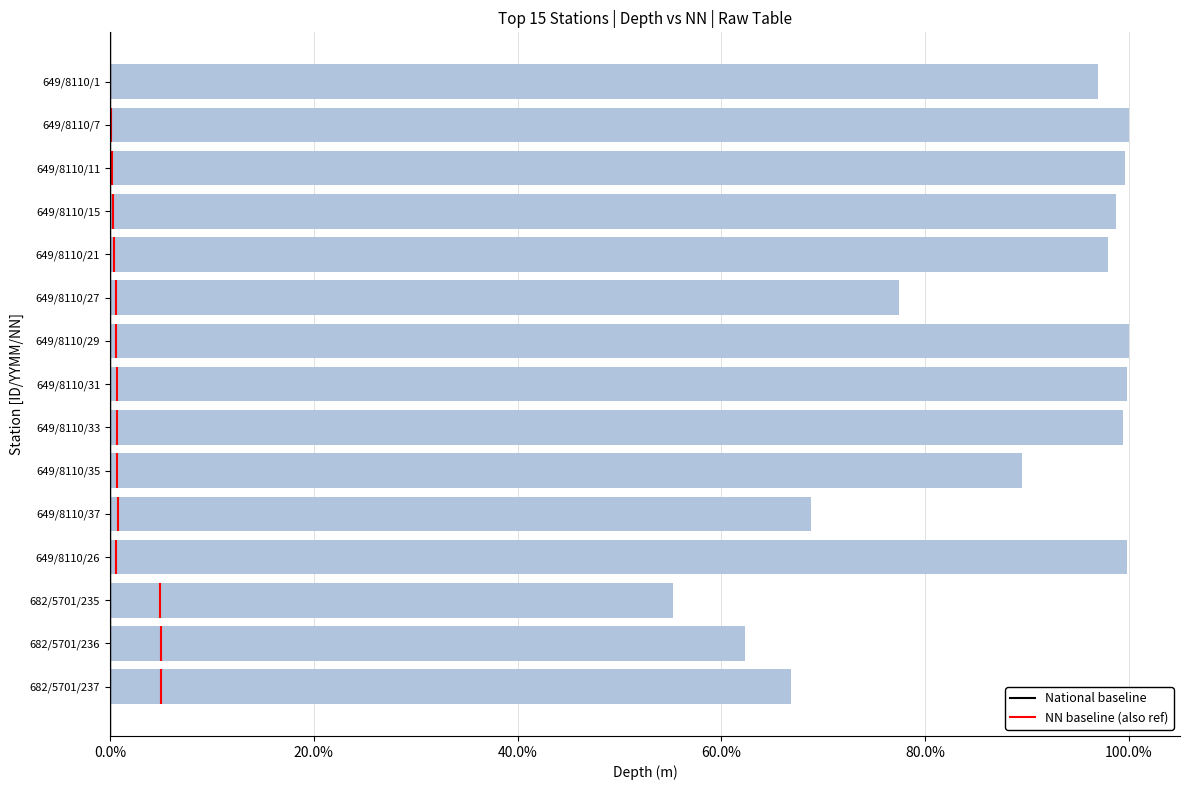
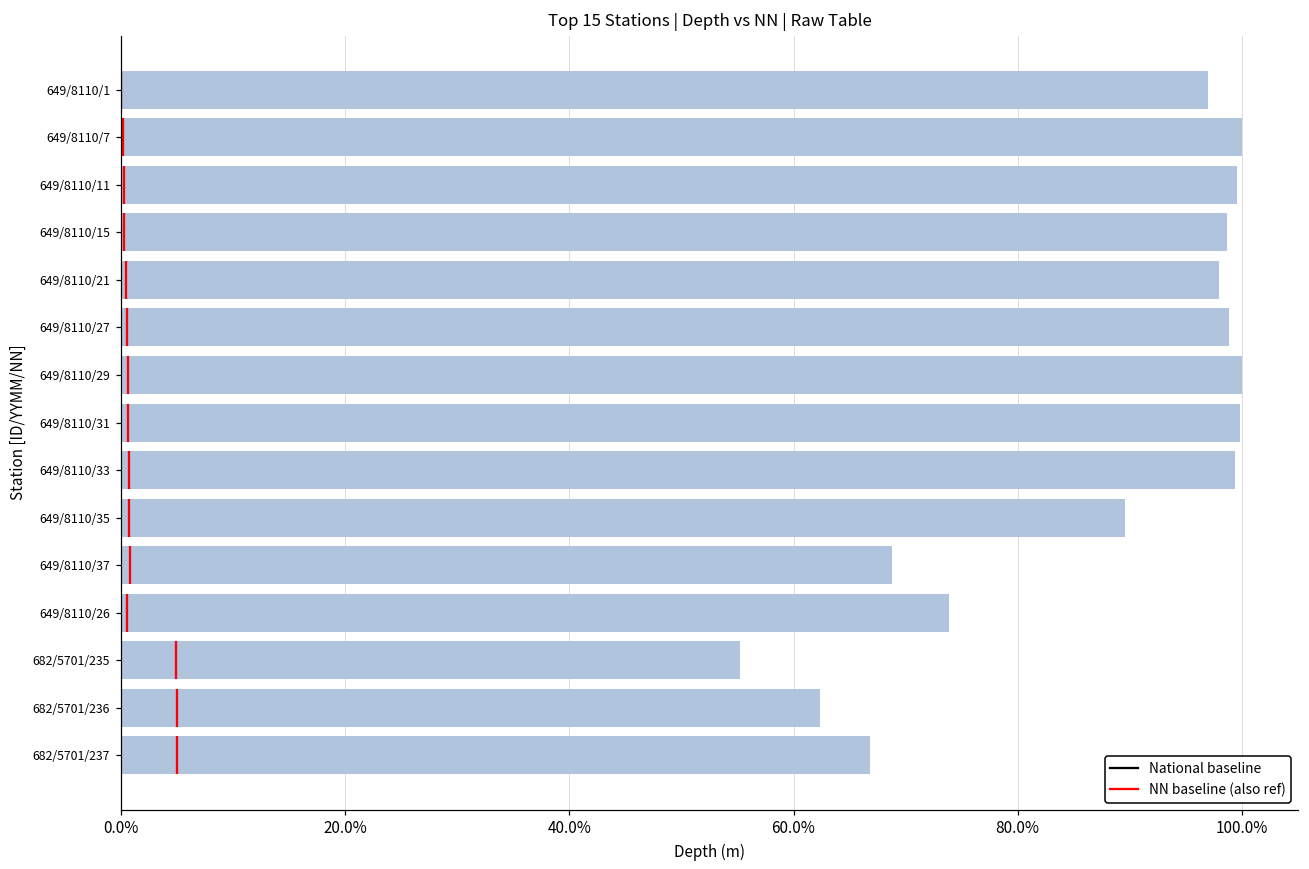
649/8110/27: 77.4% -> 98.9%
649/8110/26: 99.8% -> 73.9%
